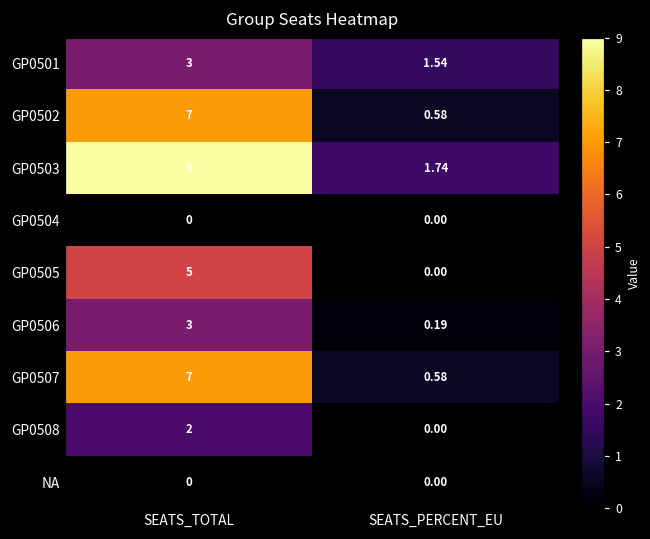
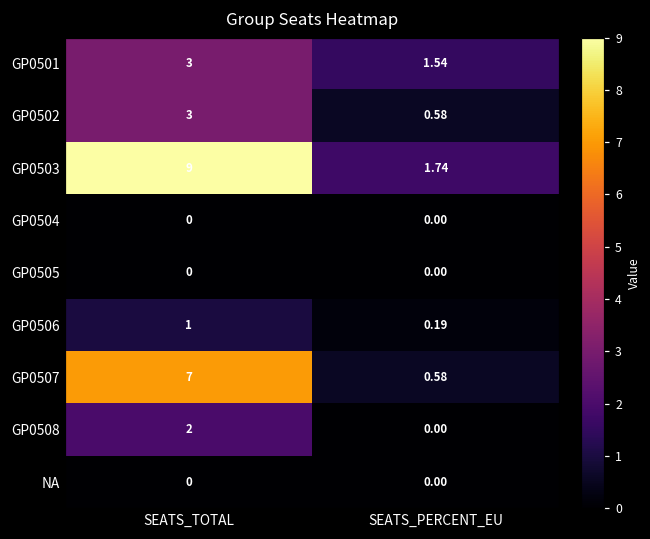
GP0502, SEATS_TOTAL: 7 -> 3
GP0505, SEATS_TOTAL: 5 -> 0
GP0506, SEATS_TOTAL: 3 -> 1
